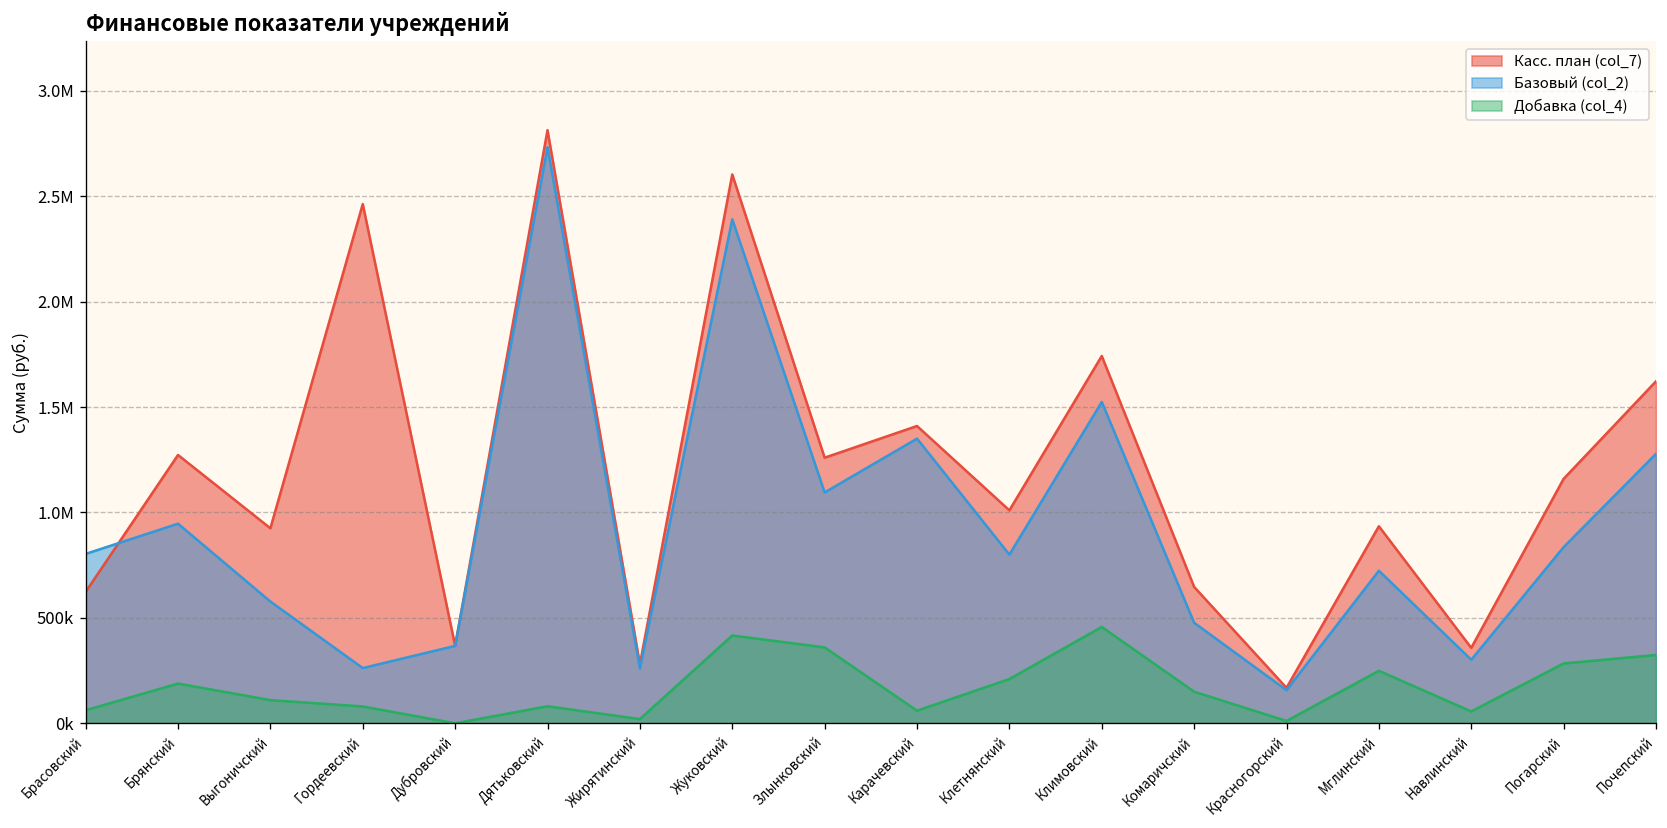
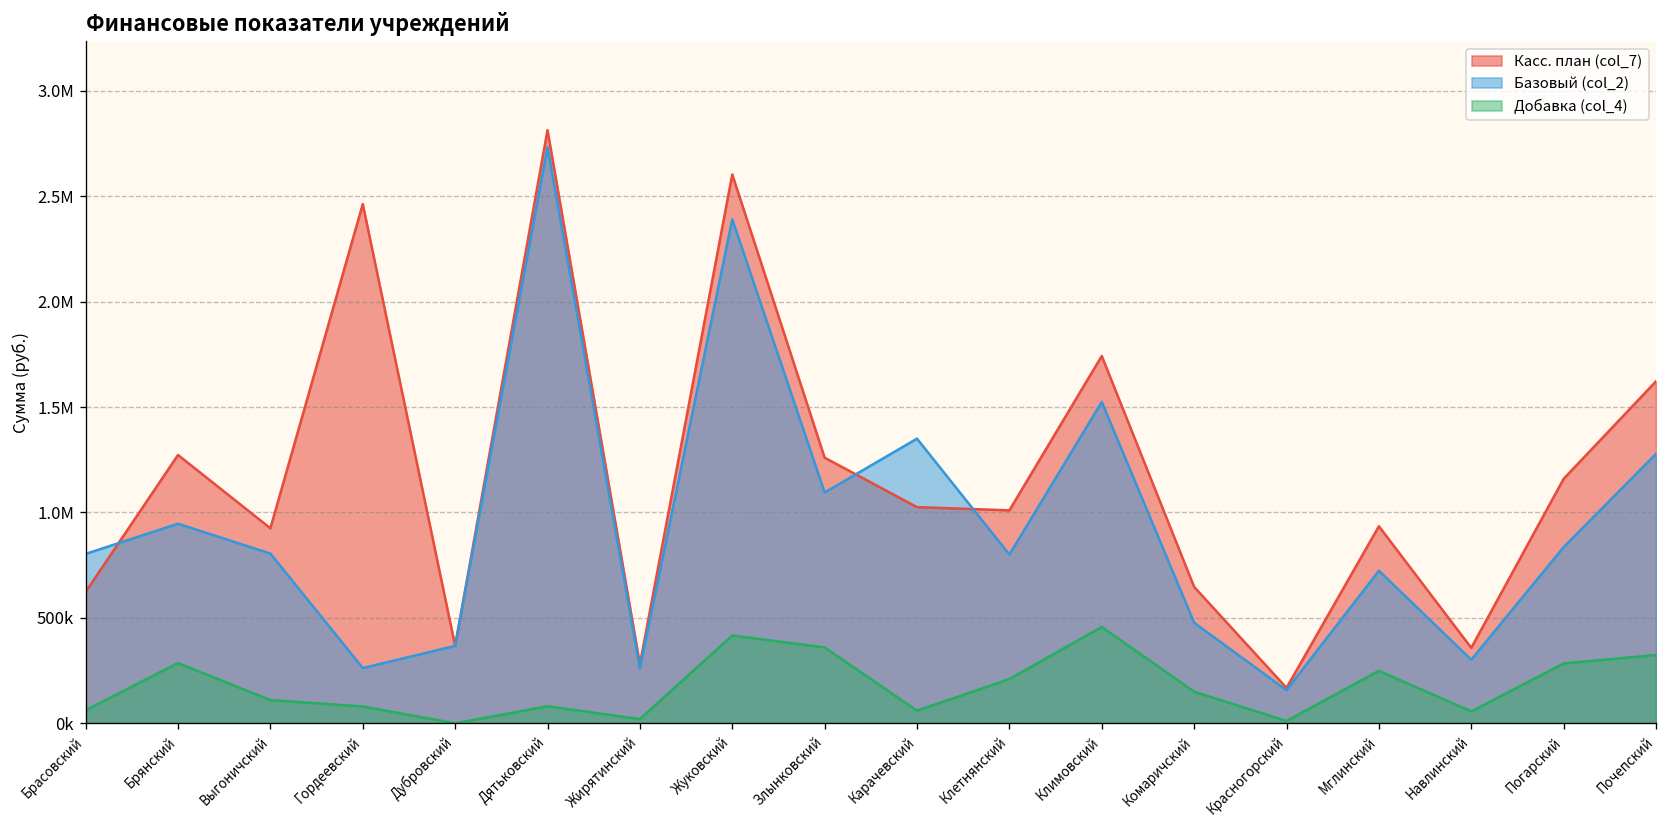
Добавка (col_4), Брянский: 190000 -> 290000
Базовый (col_2), Выгоничский: 580000 -> 810000
Касс. план (col_7), Карачевский: 1410000 -> 1030000
